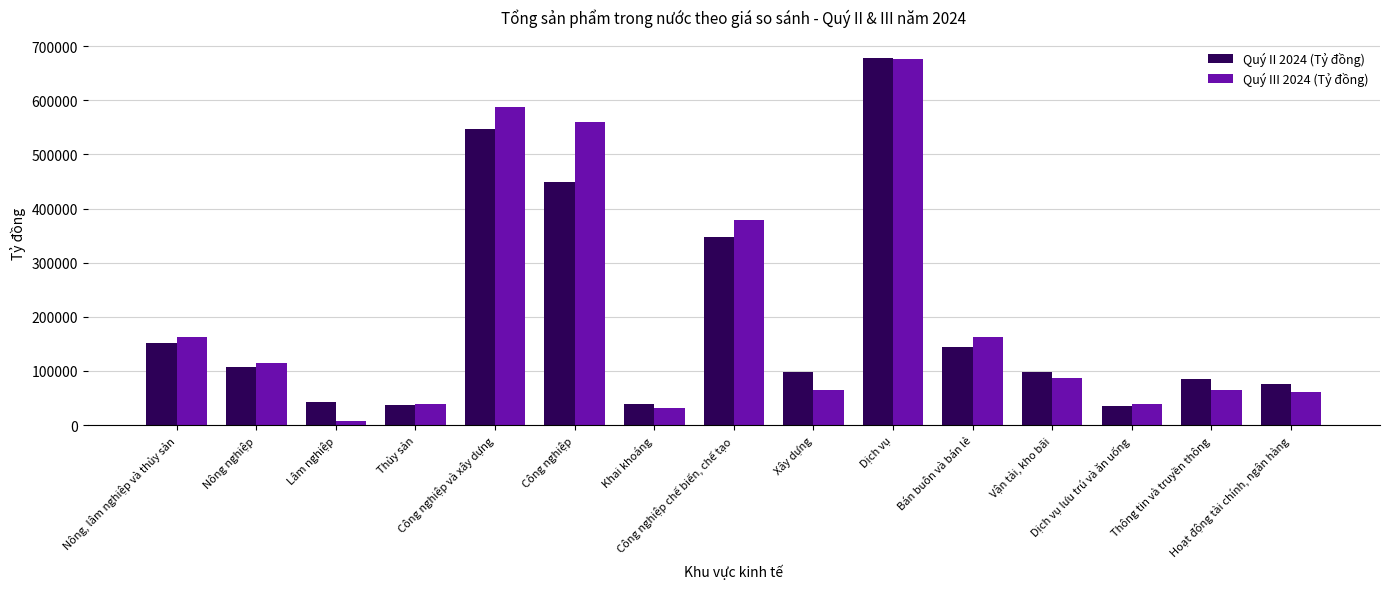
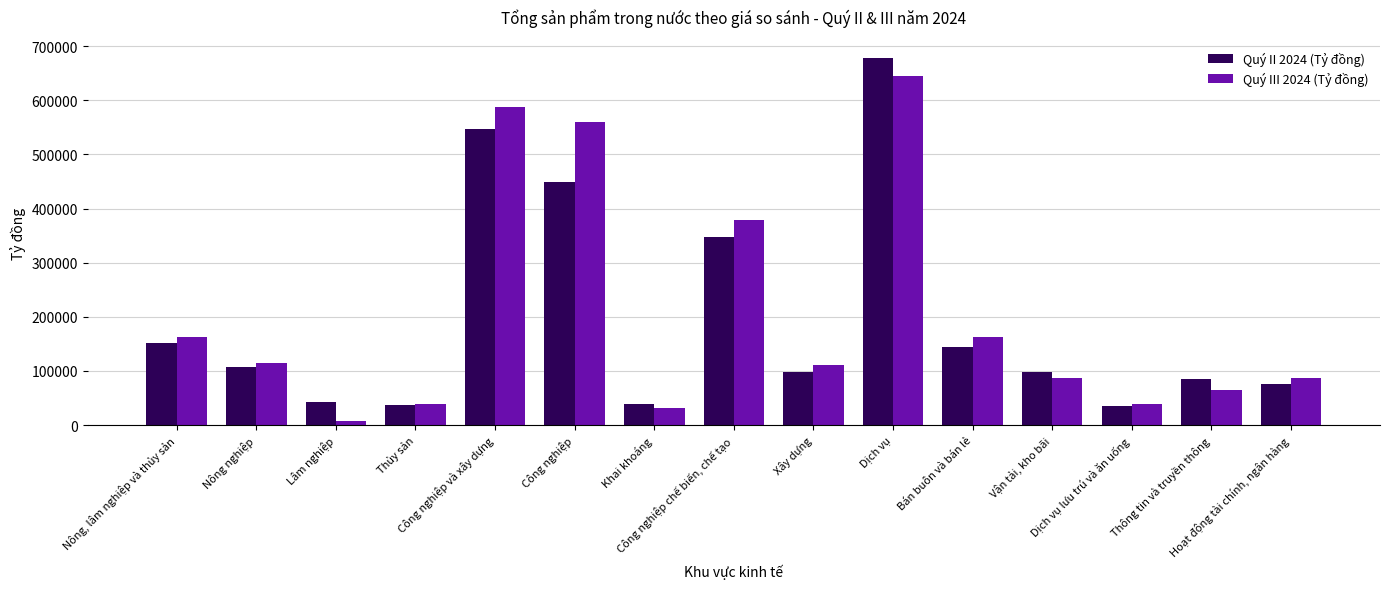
Quý III 2024 (Tỷ đồng), Xây dựng: 70000 -> 110000
Quý III 2024 (Tỷ đồng), Dịch vụ: 680000 -> 650000
Quý III 2024 (Tỷ đồng), Hoạt động tài chính, ngân hàng: 60000 -> 90000
